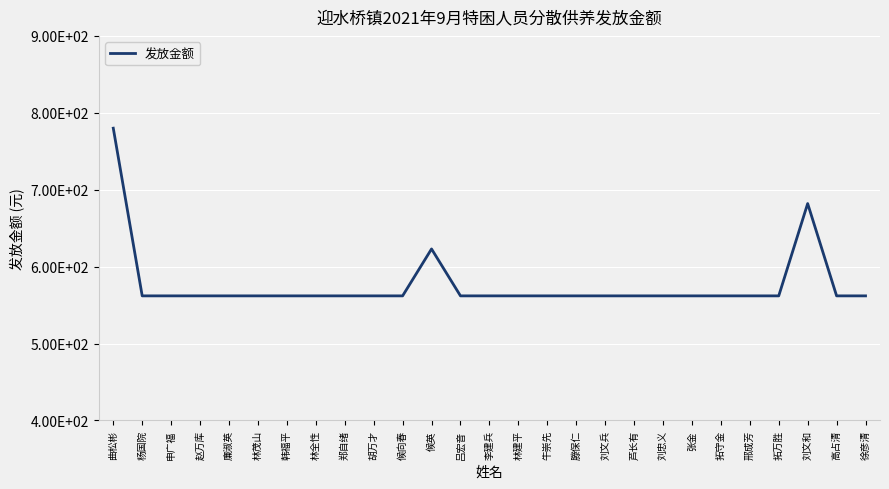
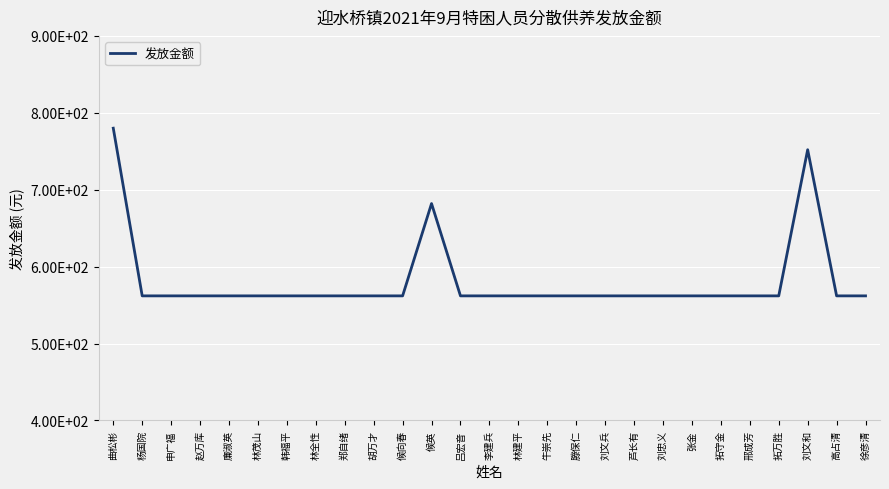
候英: 620 -> 680
刘文和: 680 -> 750
